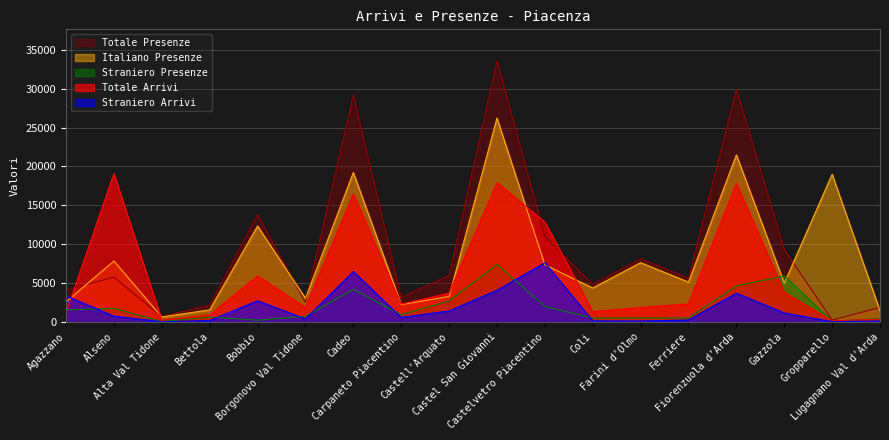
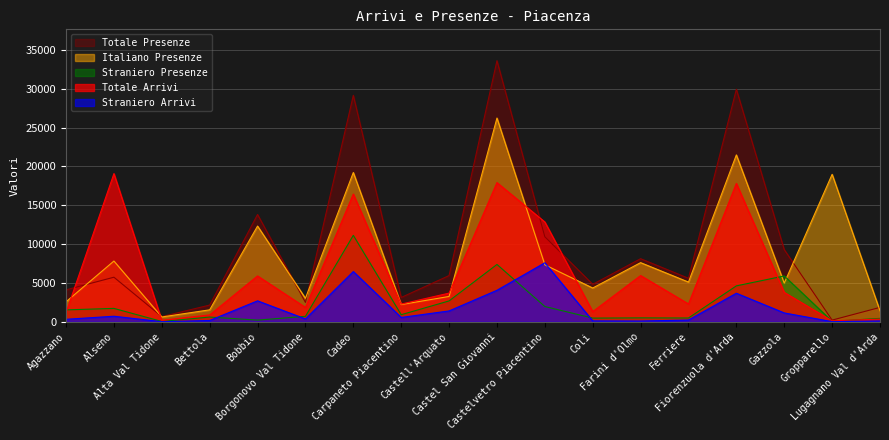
Straniero Arrivi, Agazzano: 3000 -> 0
Straniero Presenze, Cadeo: 4000 -> 11000
Totale Arrivi, Farini d'Olmo: 2000 -> 6000
